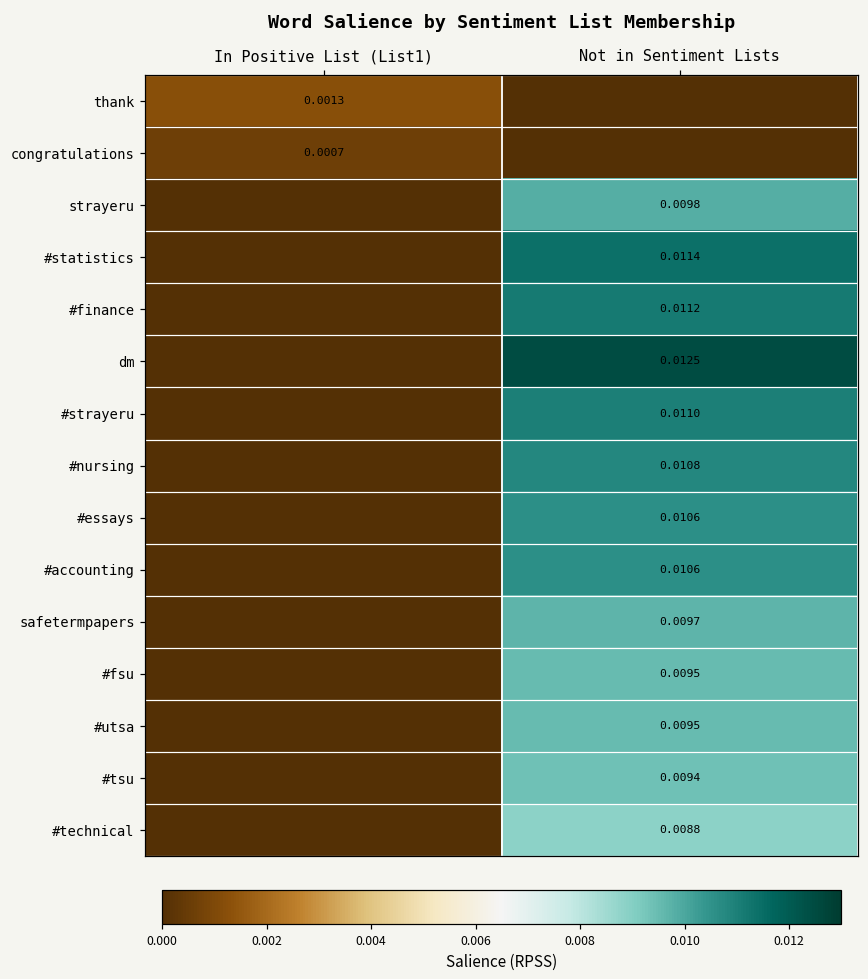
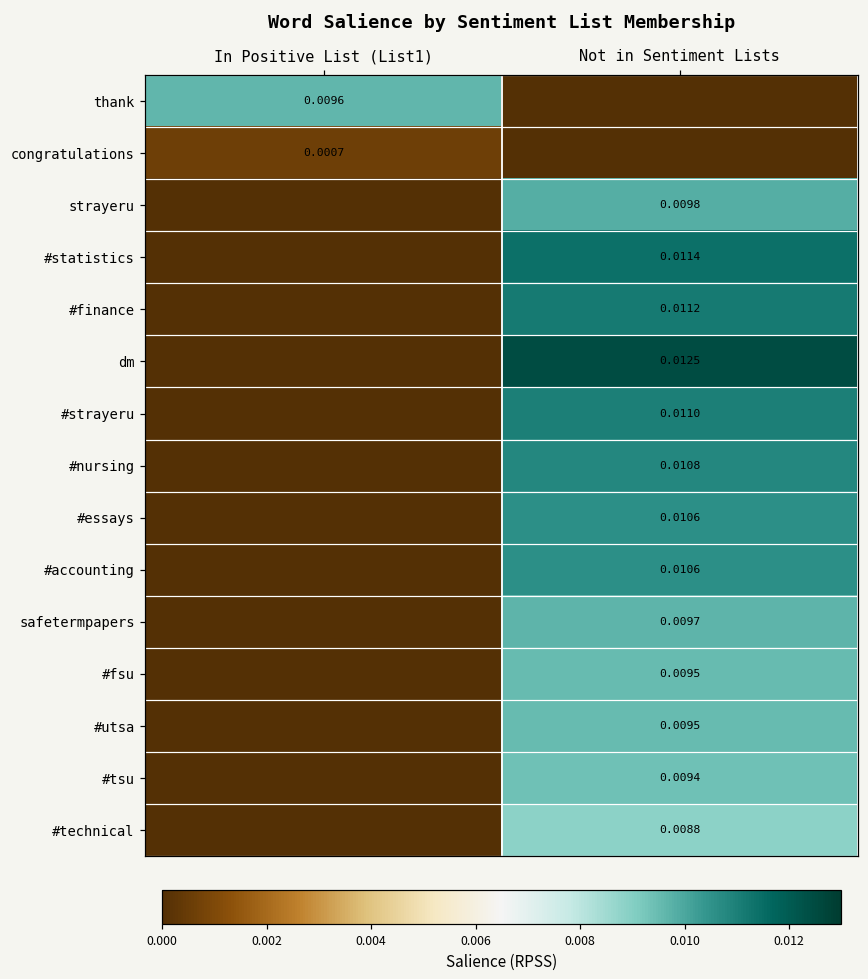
thank, In Positive List (List1): 0.0013 -> 0.0096
